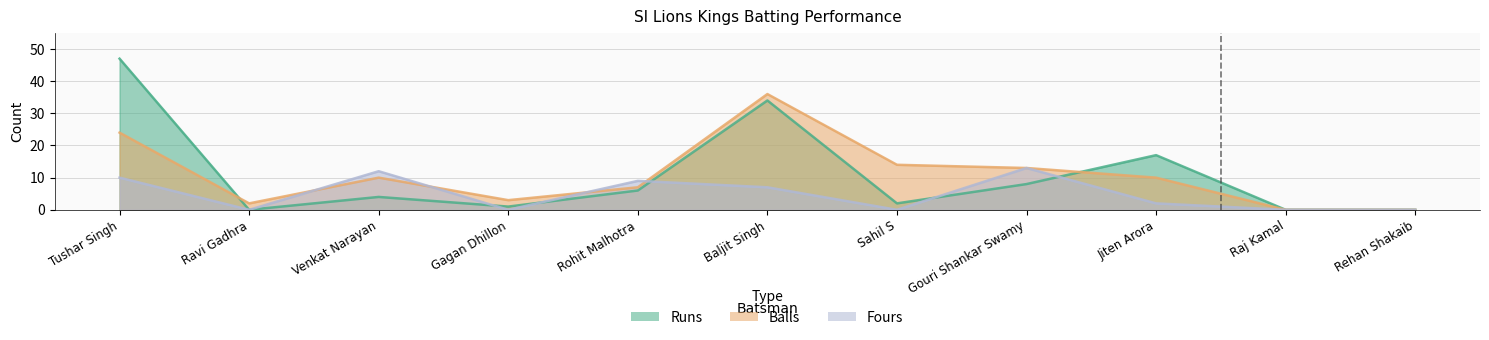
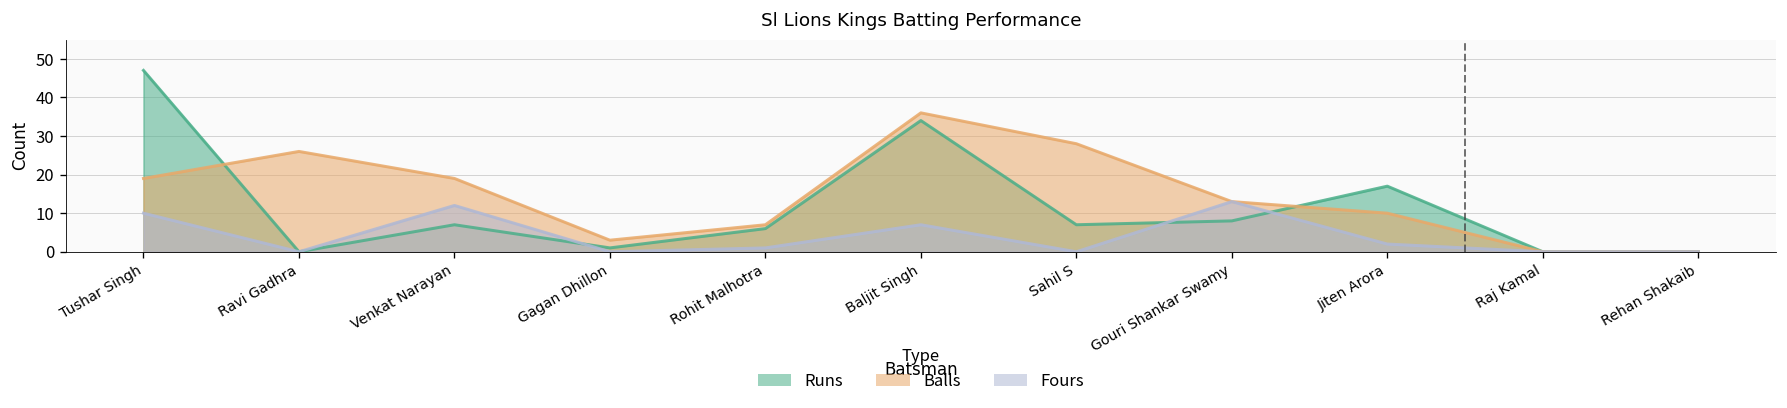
Balls, Tushar Singh: 24 -> 19
Balls, Ravi Gadhra: 2 -> 26
Runs, Venkat Narayan: 4 -> 7
Balls, Venkat Narayan: 10 -> 19
Fours, Rohit Malhotra: 9 -> 1
Runs, Sahil S: 2 -> 7
Balls, Sahil S: 14 -> 28
